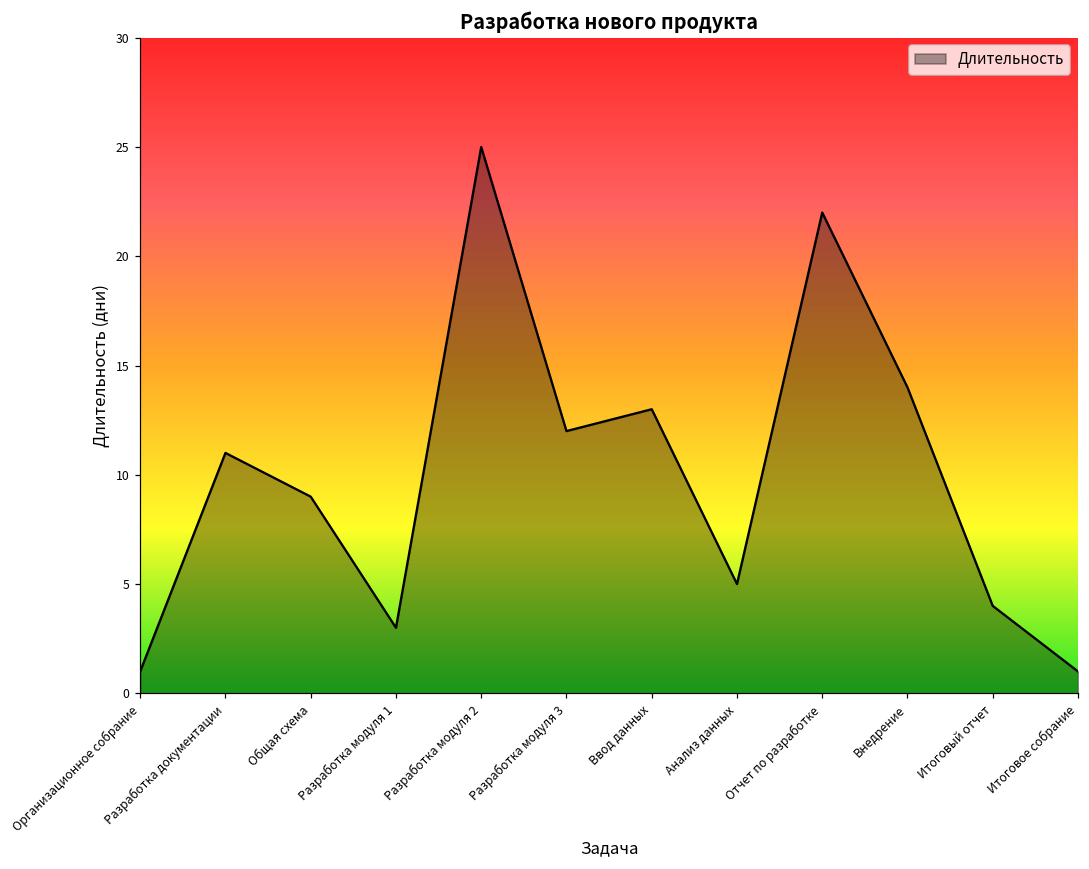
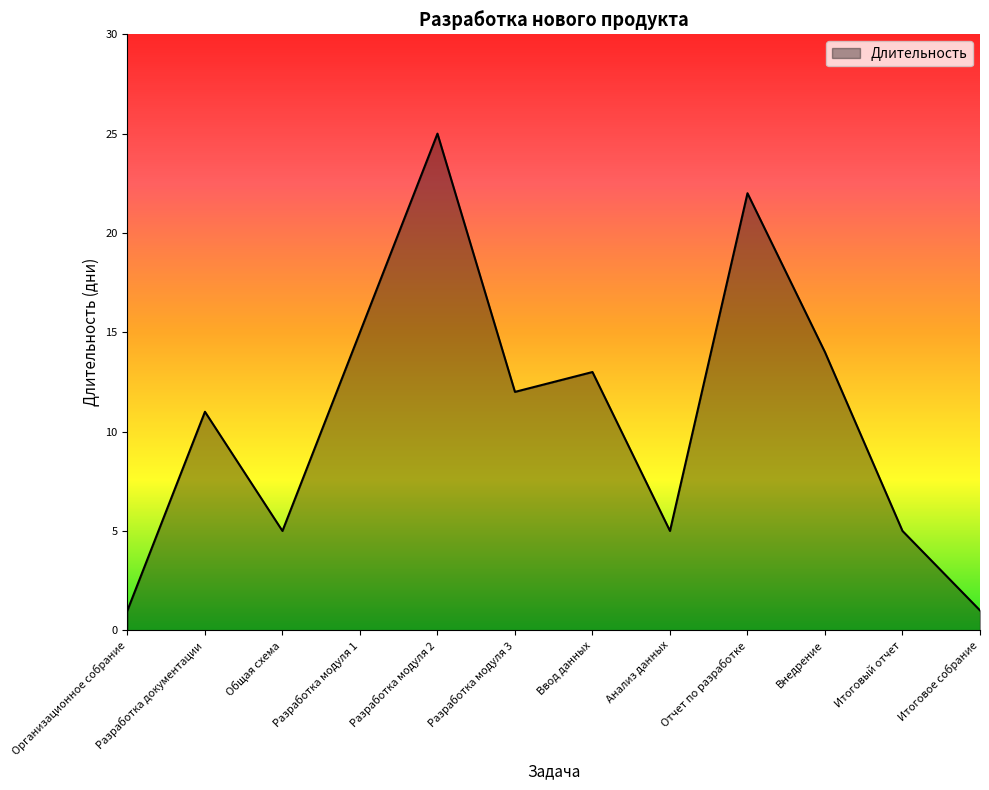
Общая схема: 9 -> 5
Разработка модуля 1: 3 -> 15
Итоговый отчет: 4 -> 5
